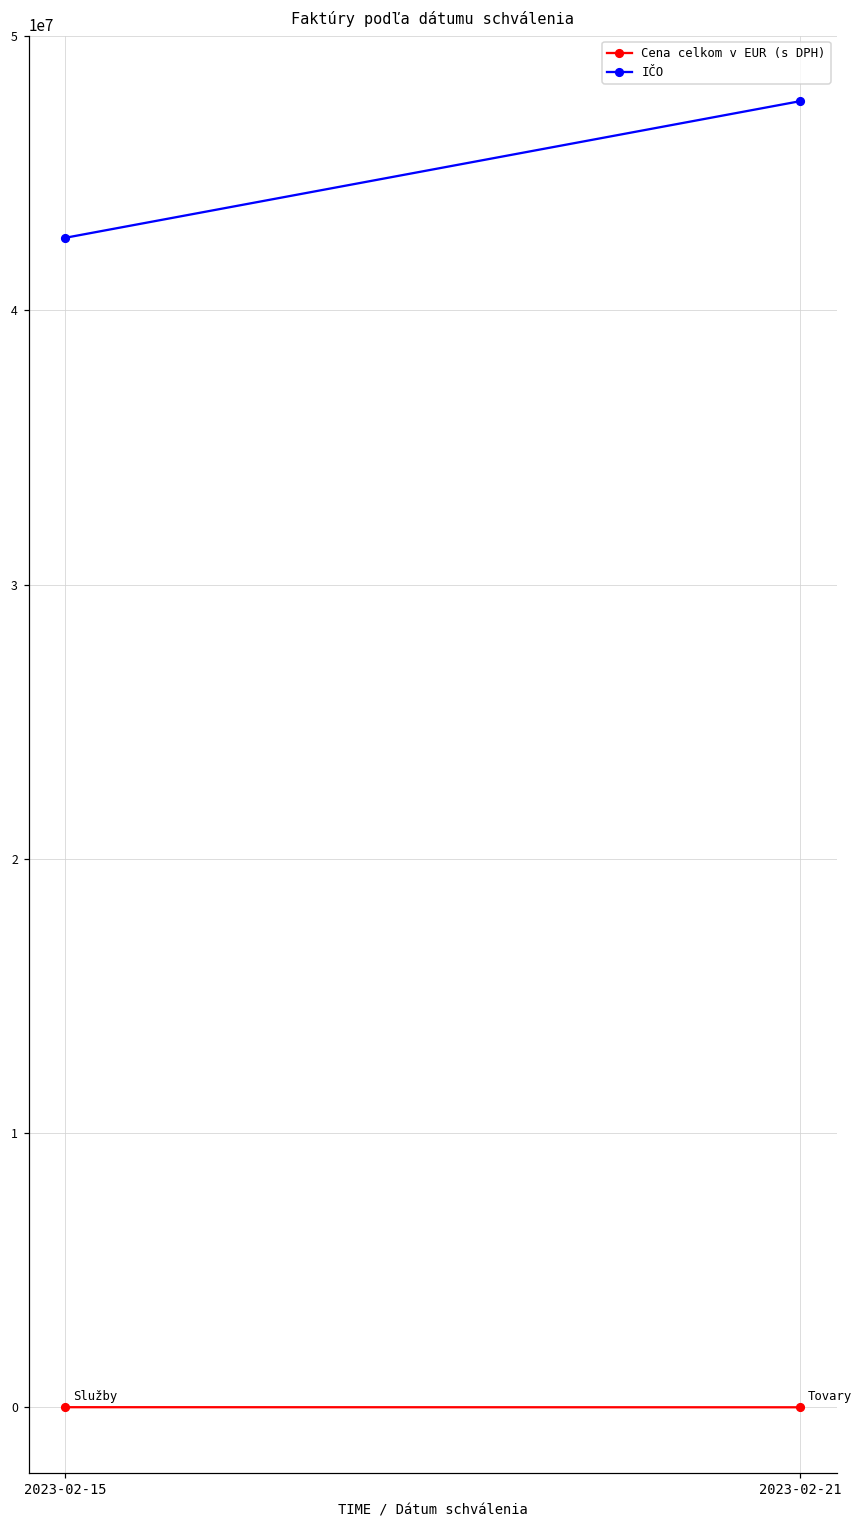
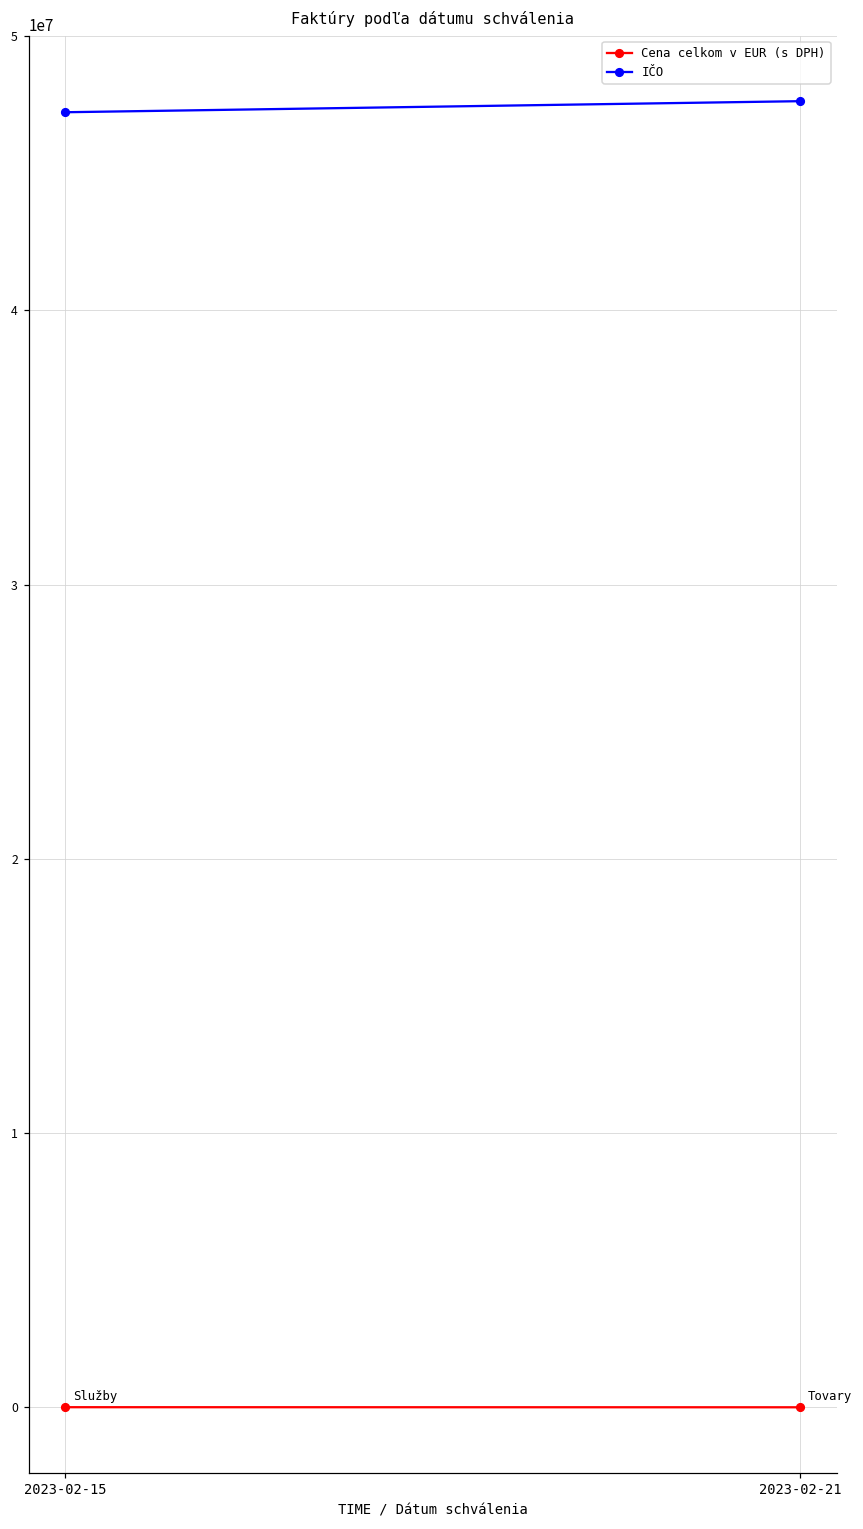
IČO, 2023-02-15: 42700000 -> 47200000
